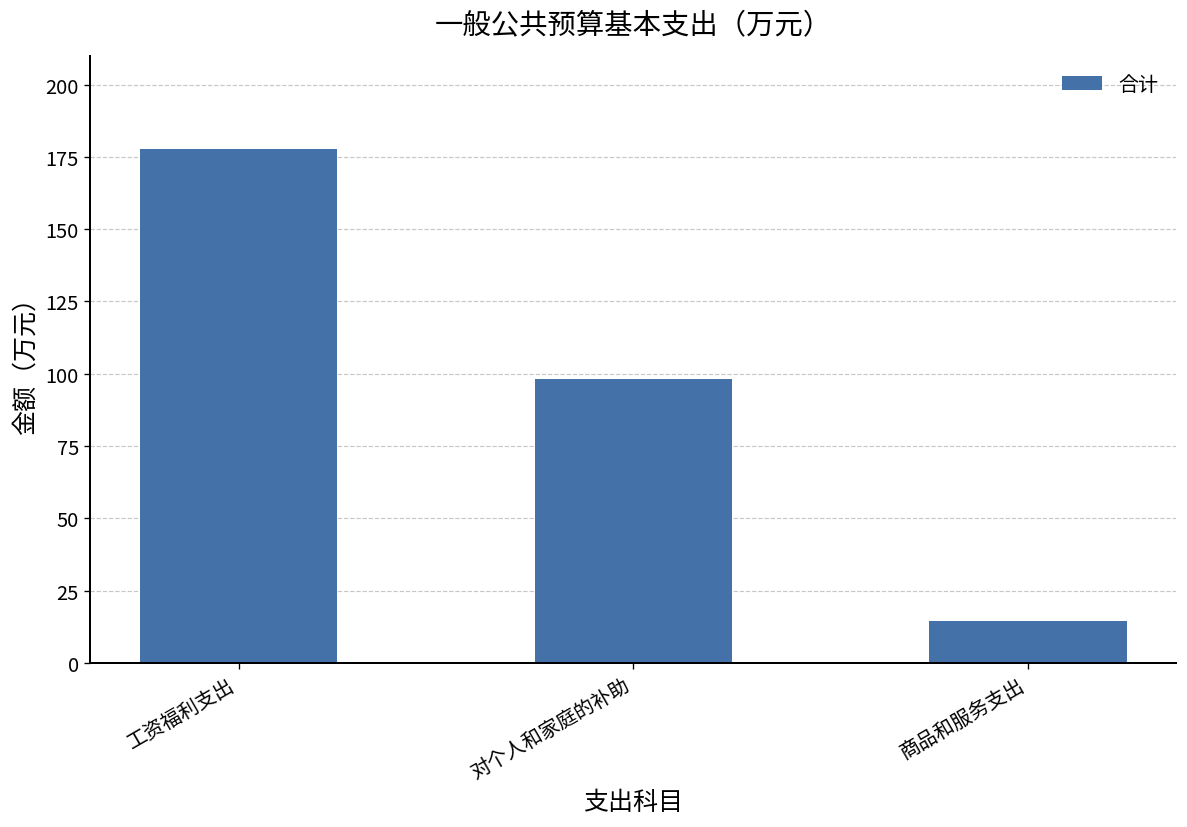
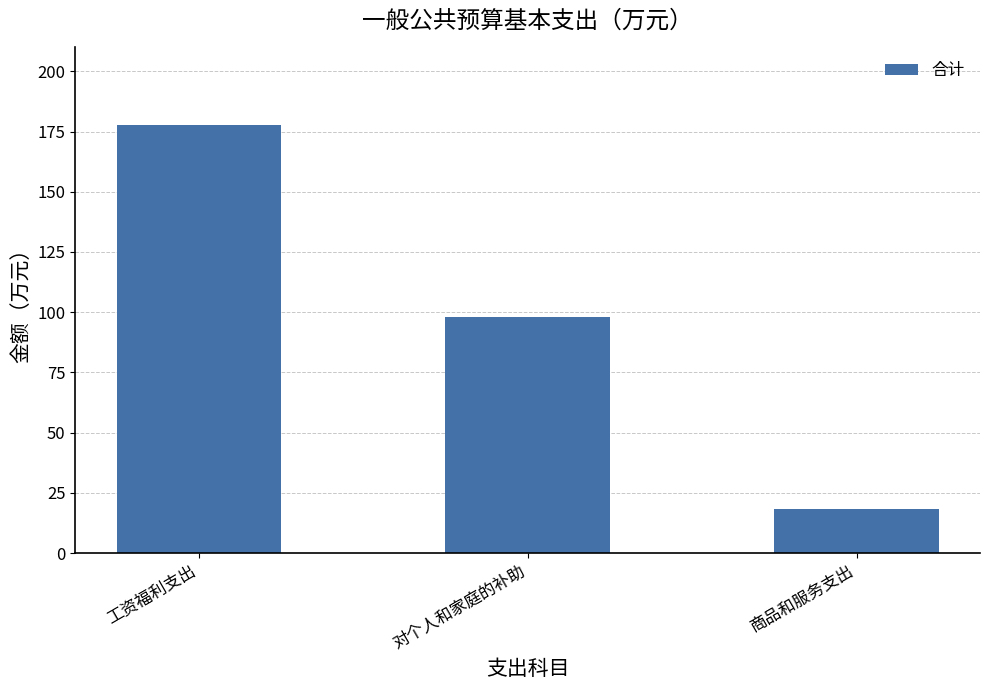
商品和服务支出: 14 -> 18
